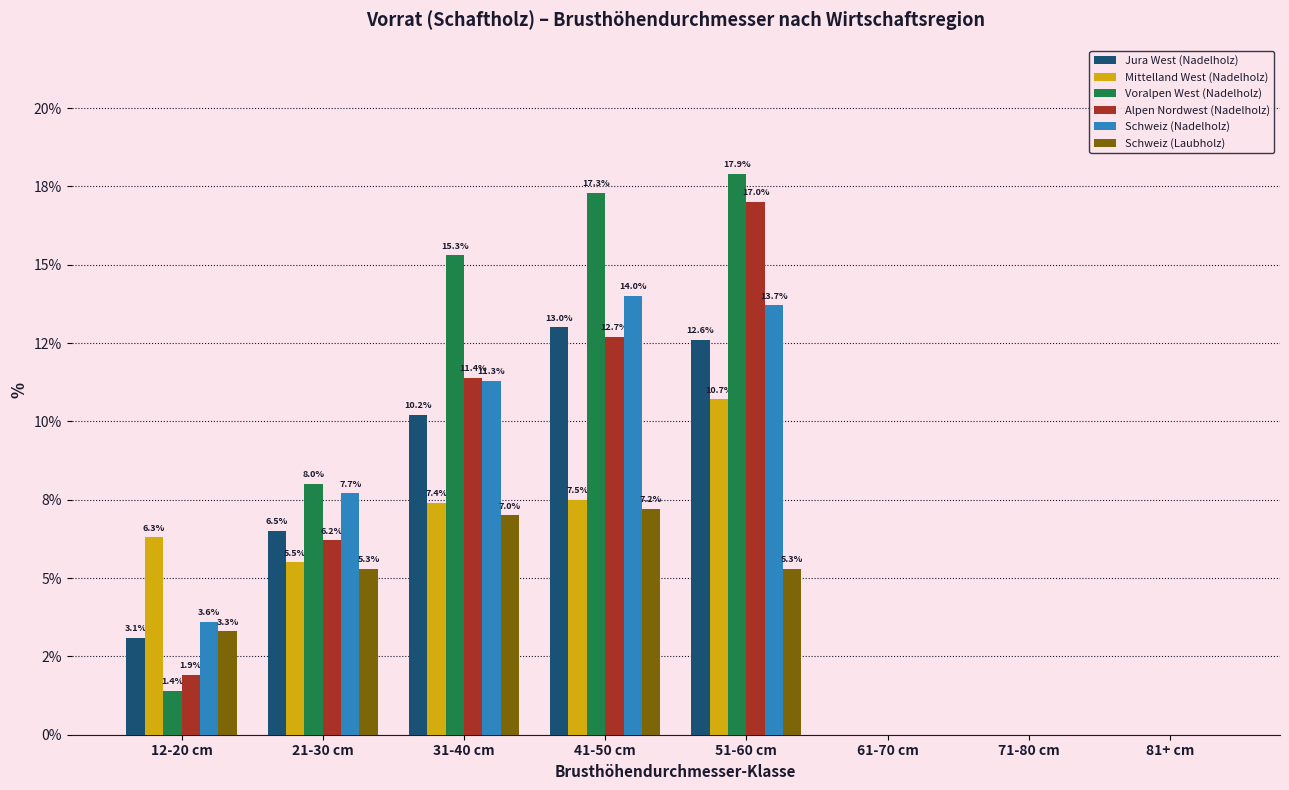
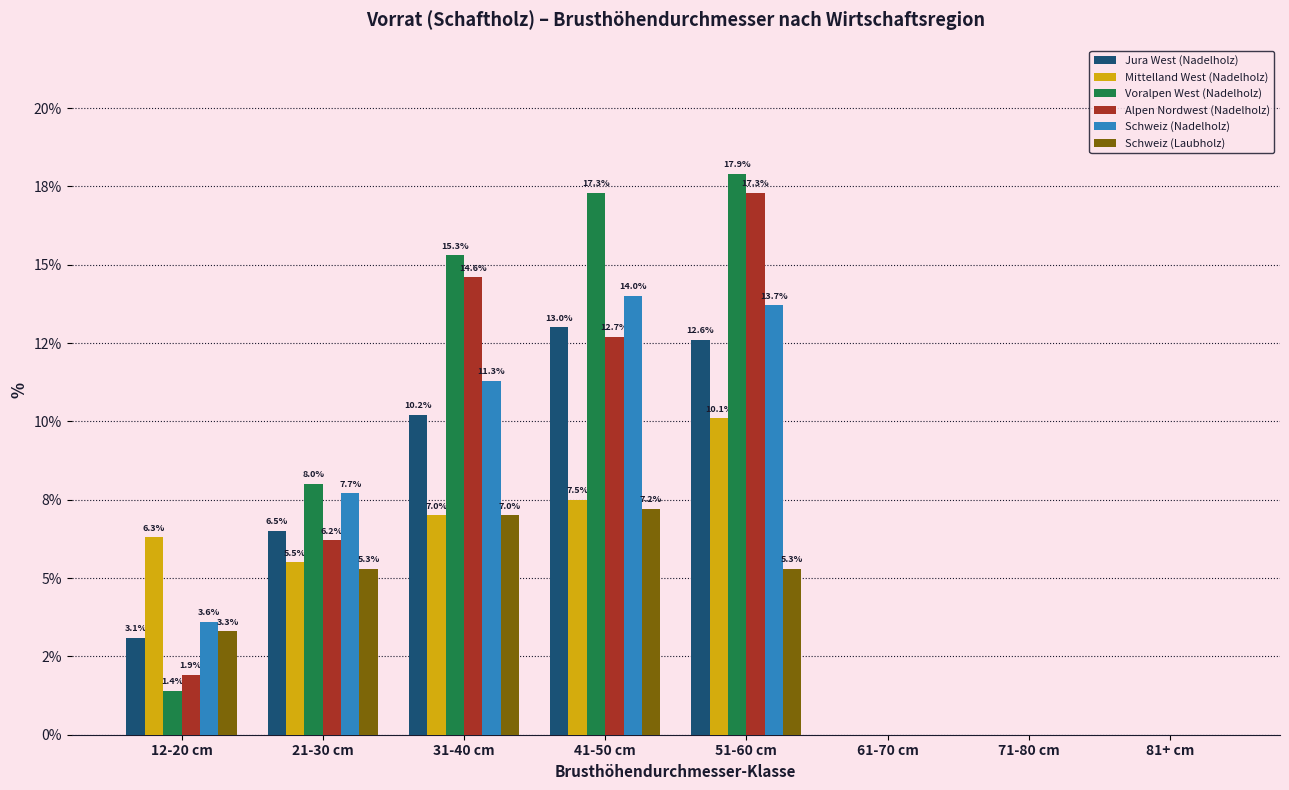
Mittelland West (Nadelholz), 31-40 cm: 7.4% -> 7.0%
Alpen Nordwest (Nadelholz), 31-40 cm: 11.4% -> 14.6%
Mittelland West (Nadelholz), 51-60 cm: 10.7% -> 10.1%
Alpen Nordwest (Nadelholz), 51-60 cm: 17.0% -> 17.3%
